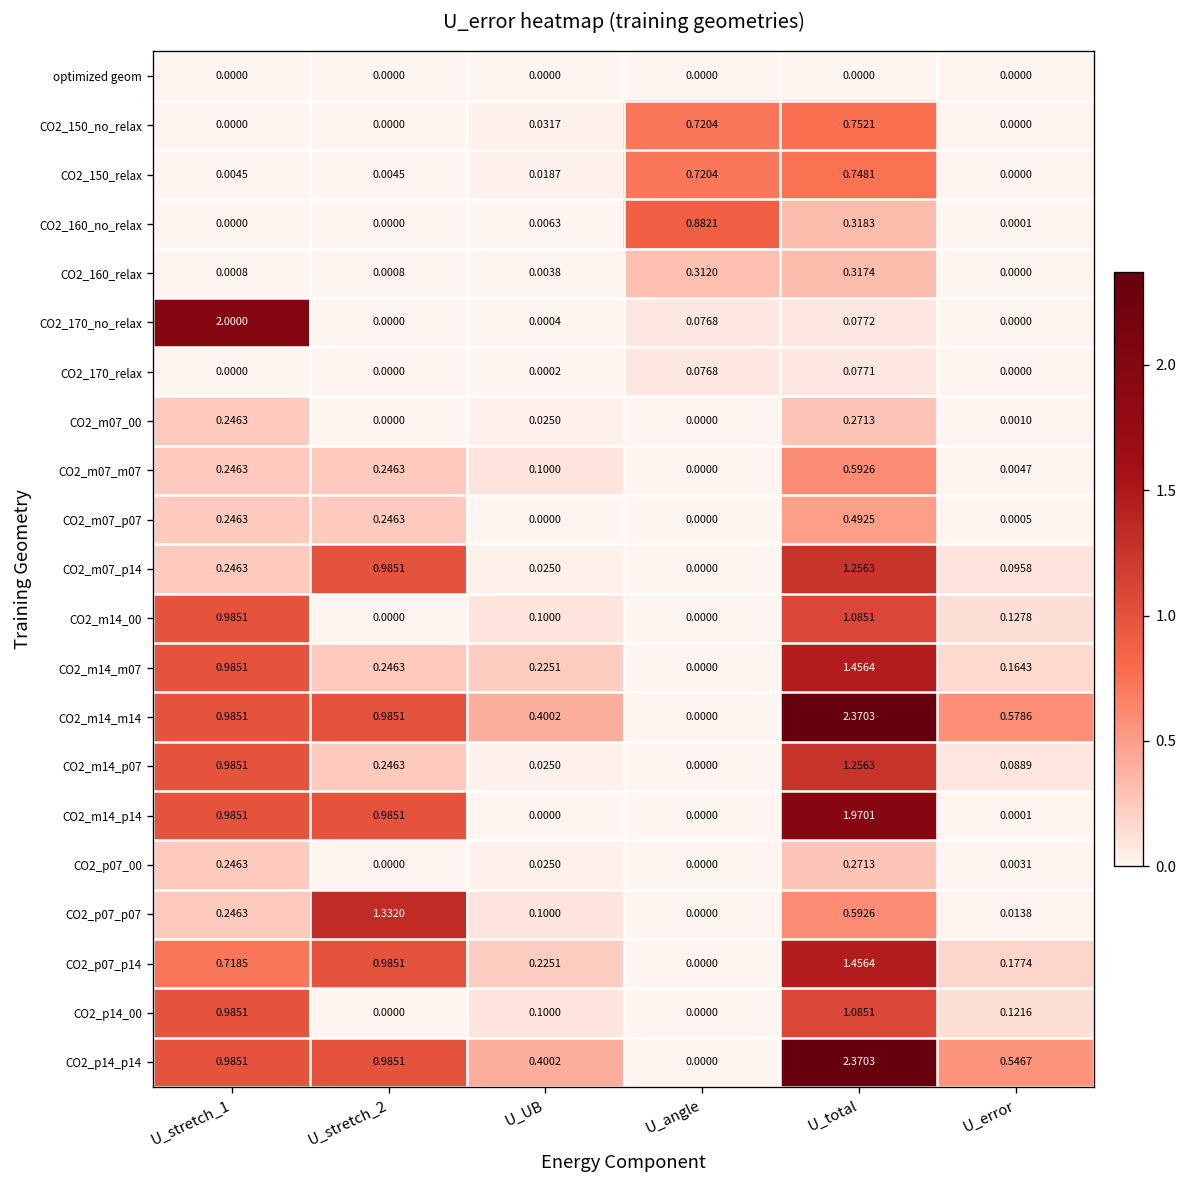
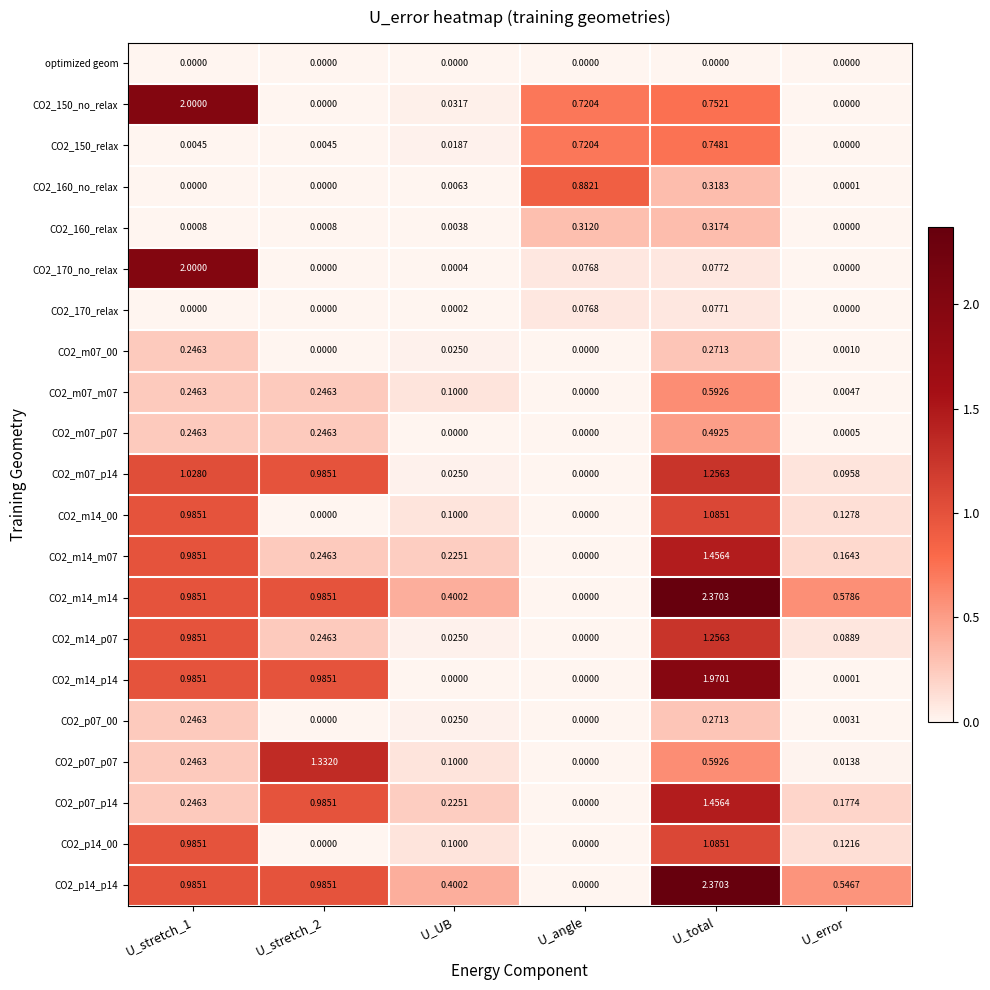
CO2_150_no_relax, U_stretch_1: 0.0000 -> 2.0000
CO2_m07_p14, U_stretch_1: 0.2463 -> 1.0280
CO2_p07_p14, U_stretch_1: 0.7185 -> 0.2463
